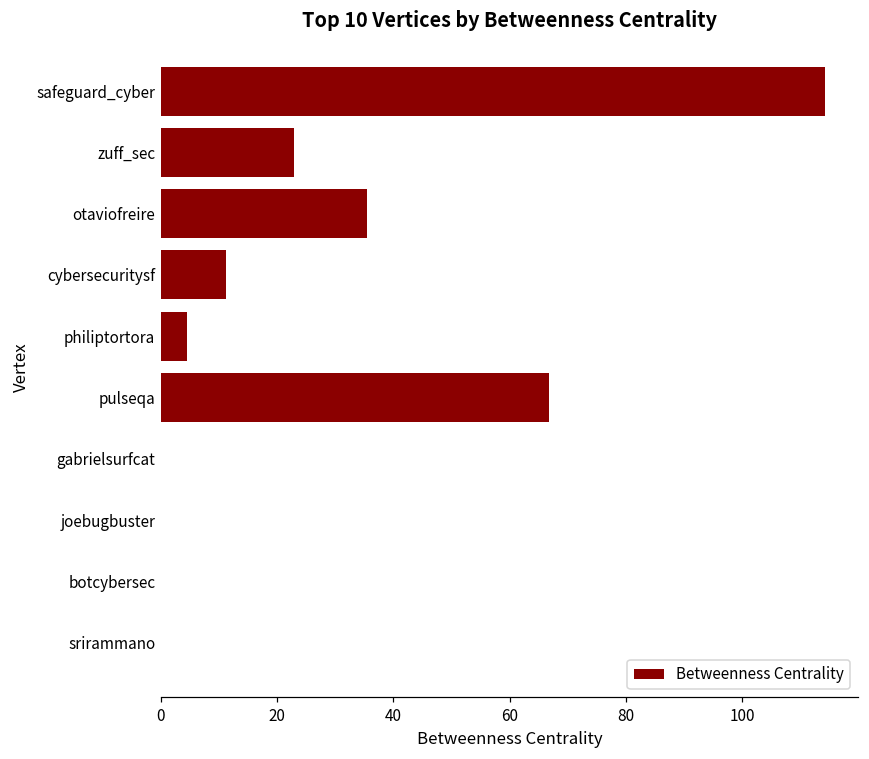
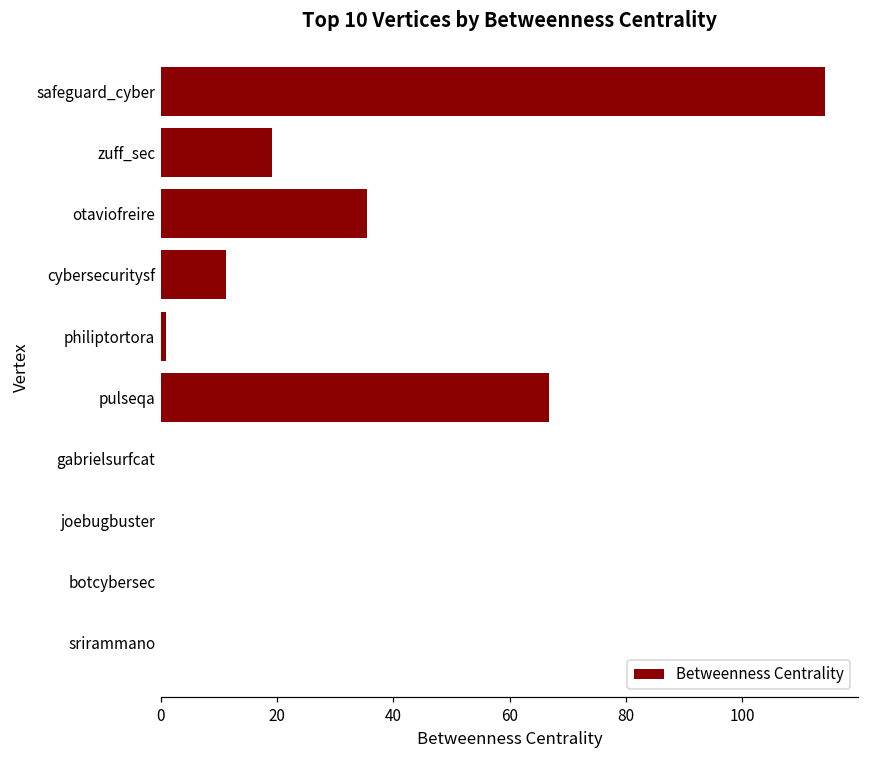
zuff_sec: 23 -> 19
philiptortora: 5 -> 1
